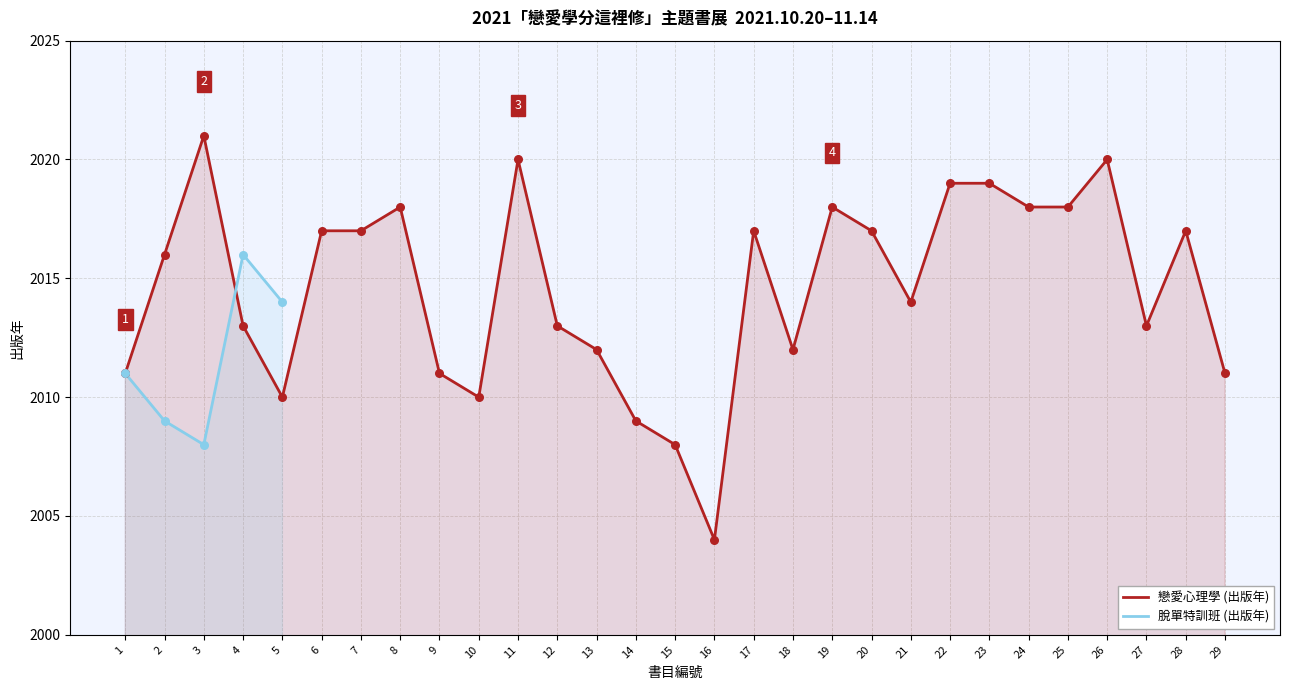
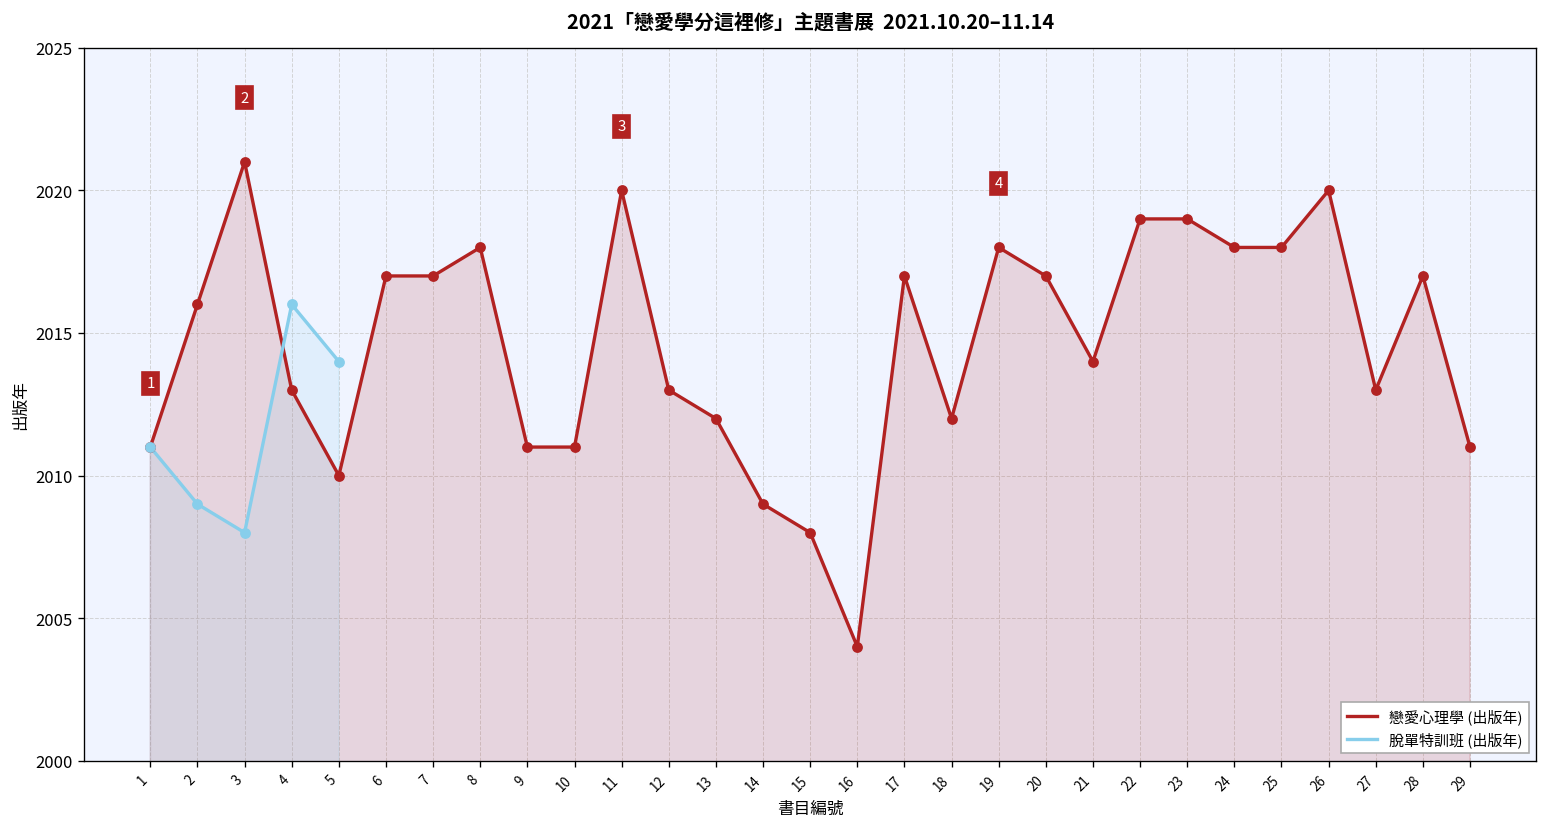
戀愛心理學 (出版年), 10: 2010 -> 2011
